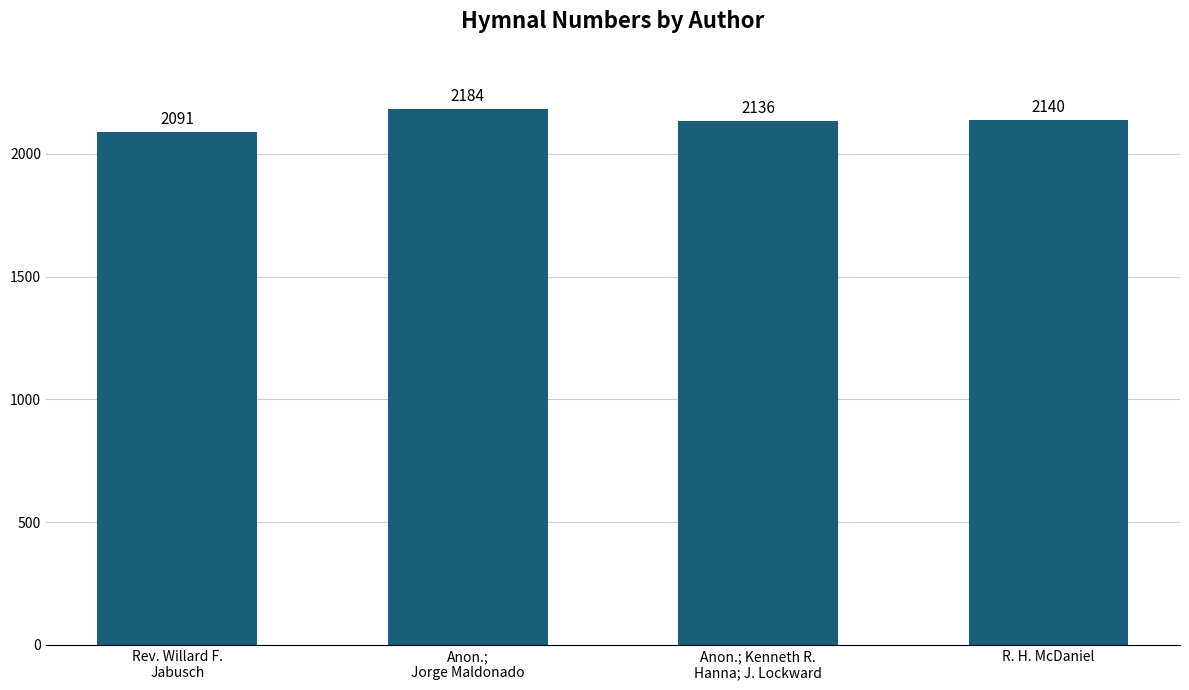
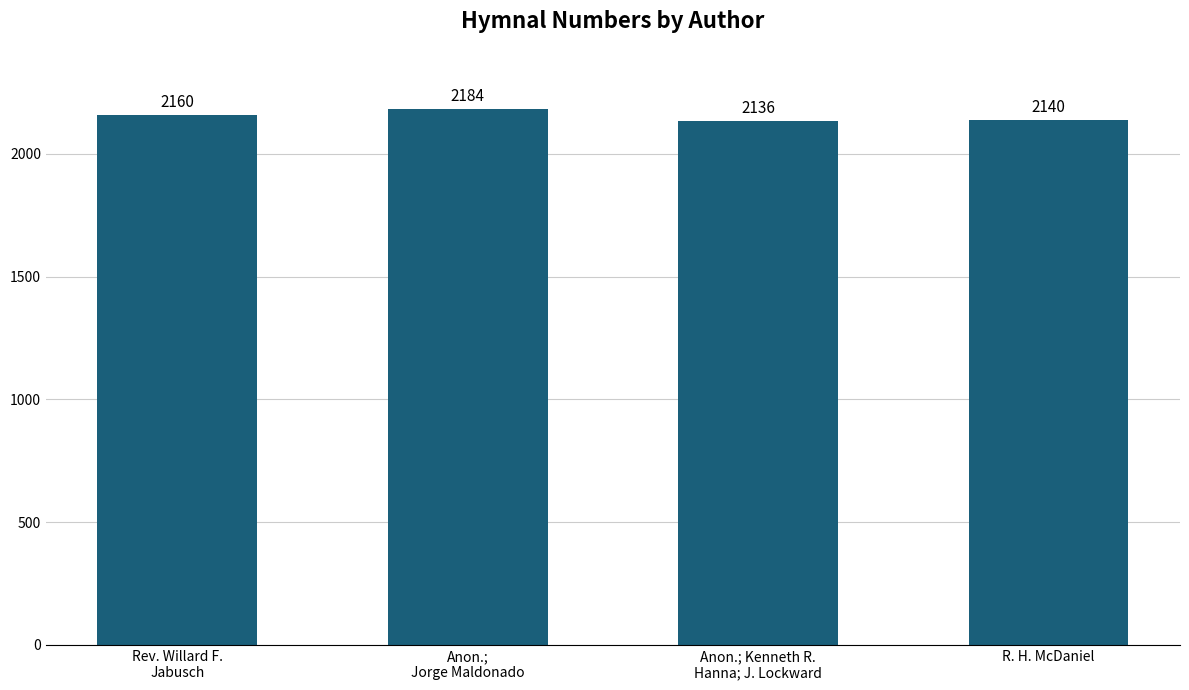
Rev. Willard F. Jabusch: 2091 -> 2160
